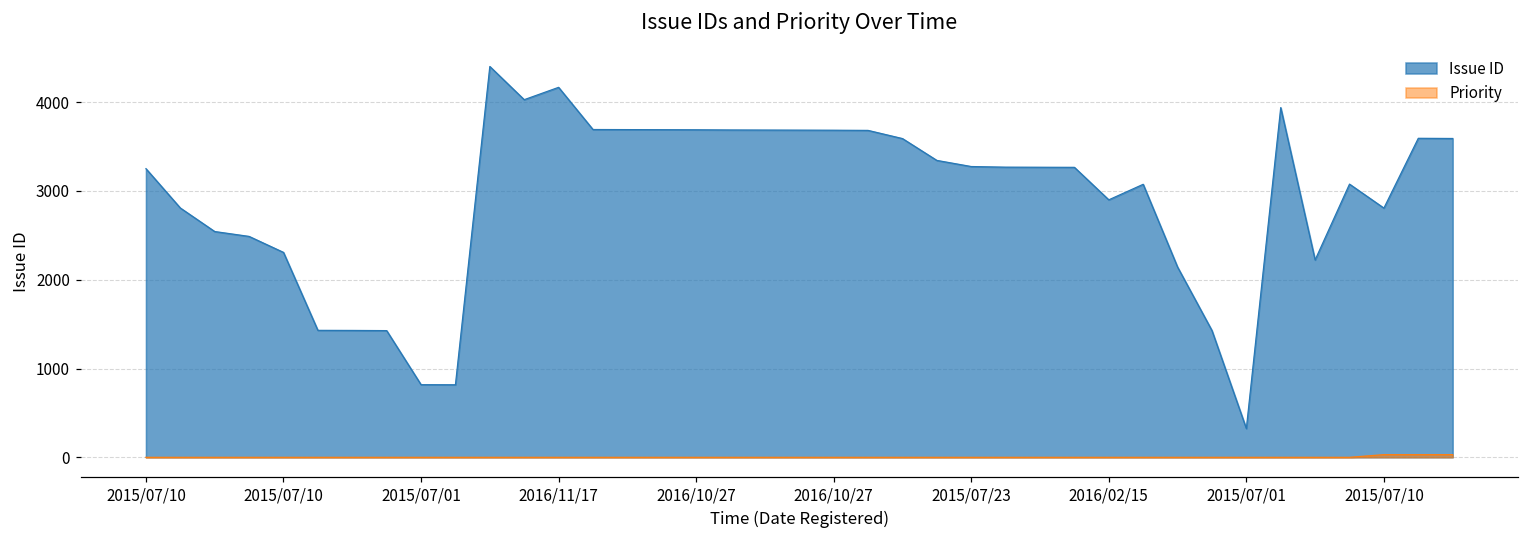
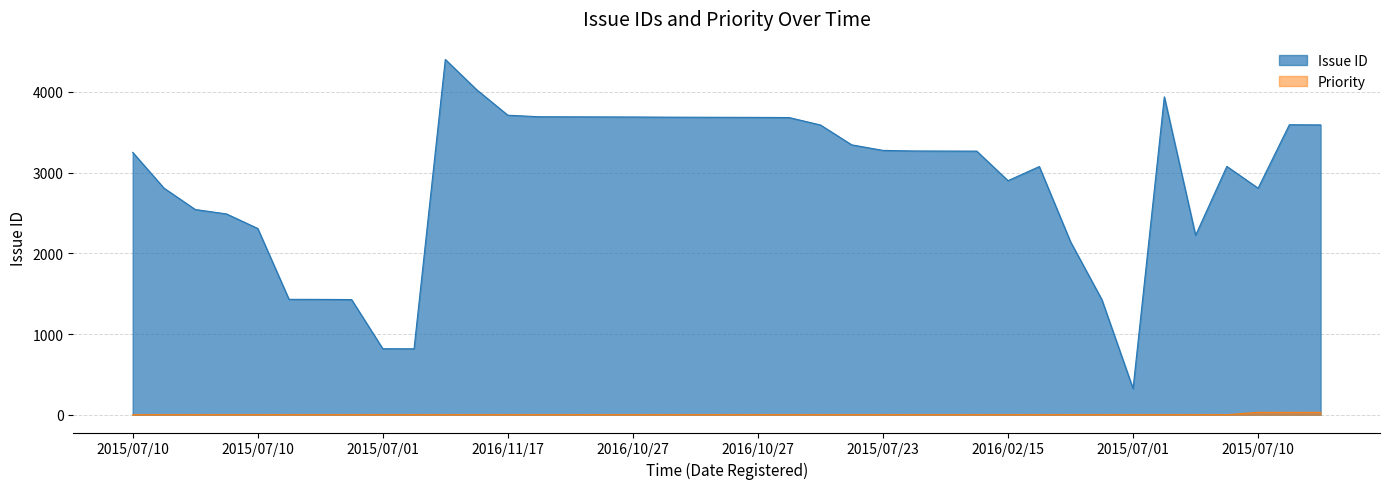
Issue ID, 2016/11/17: 4200 -> 3700
